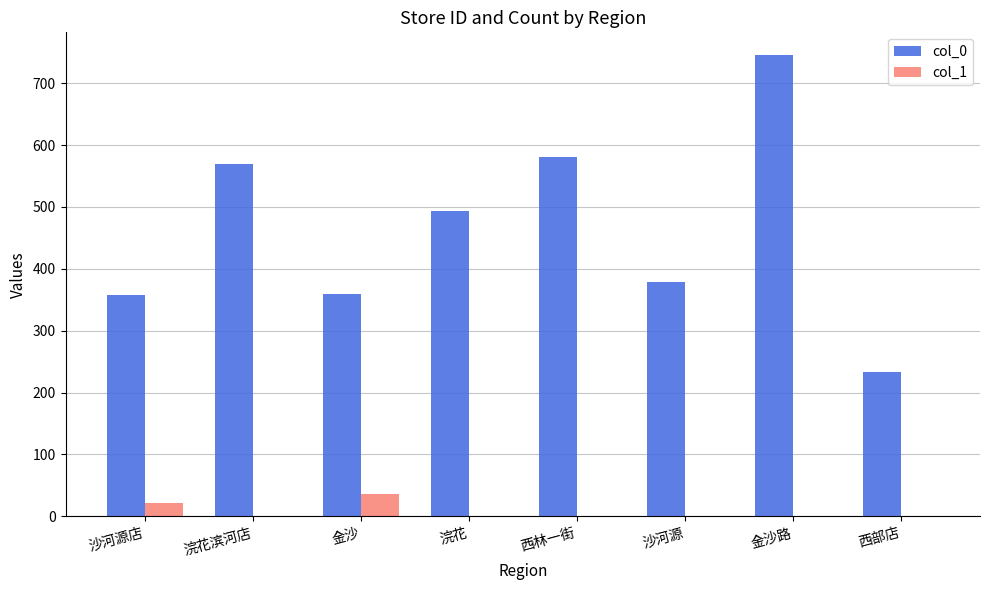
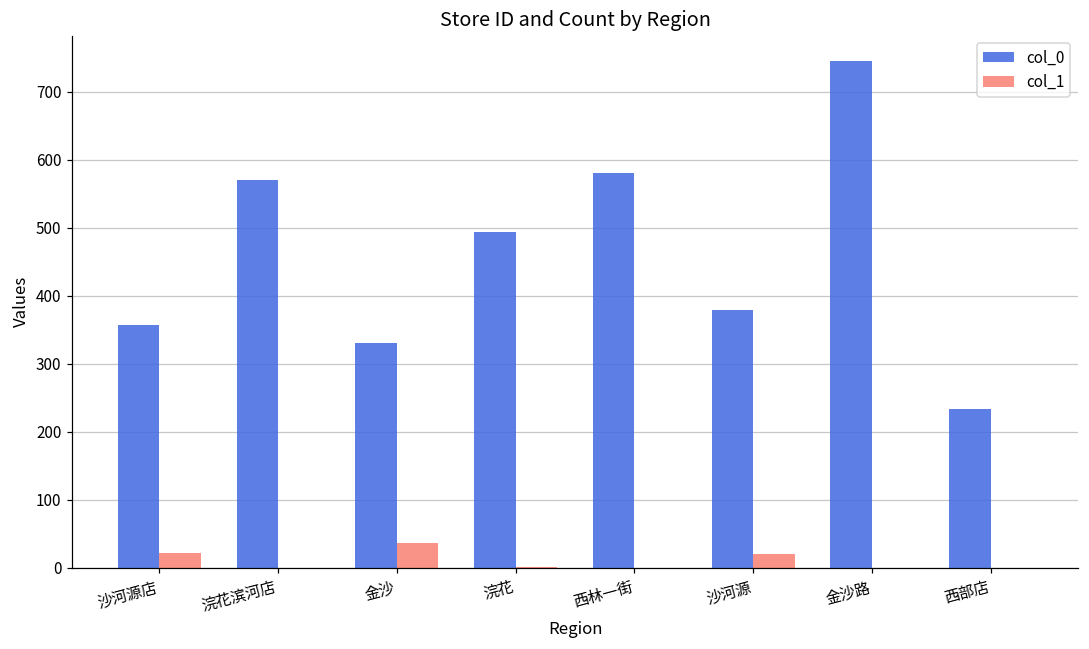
col_0, 金沙: 360 -> 330
col_1, 沙河源: 0 -> 20
